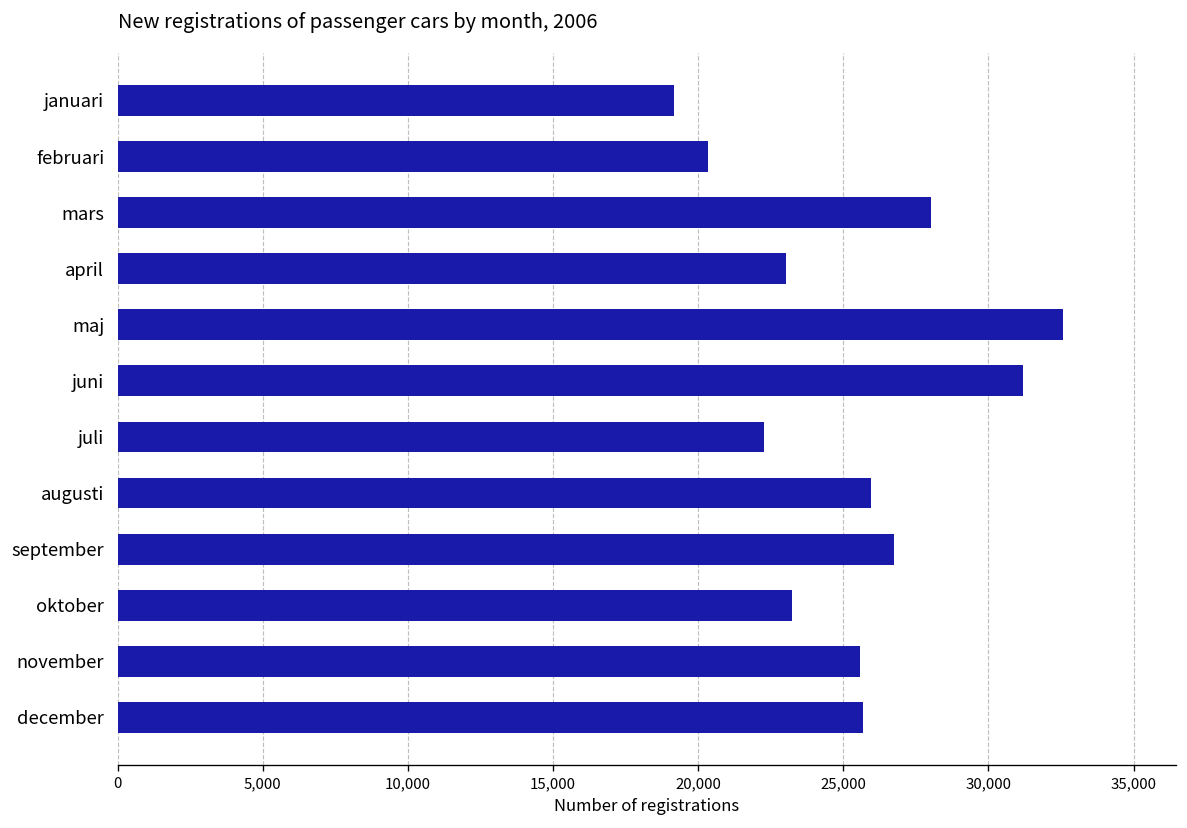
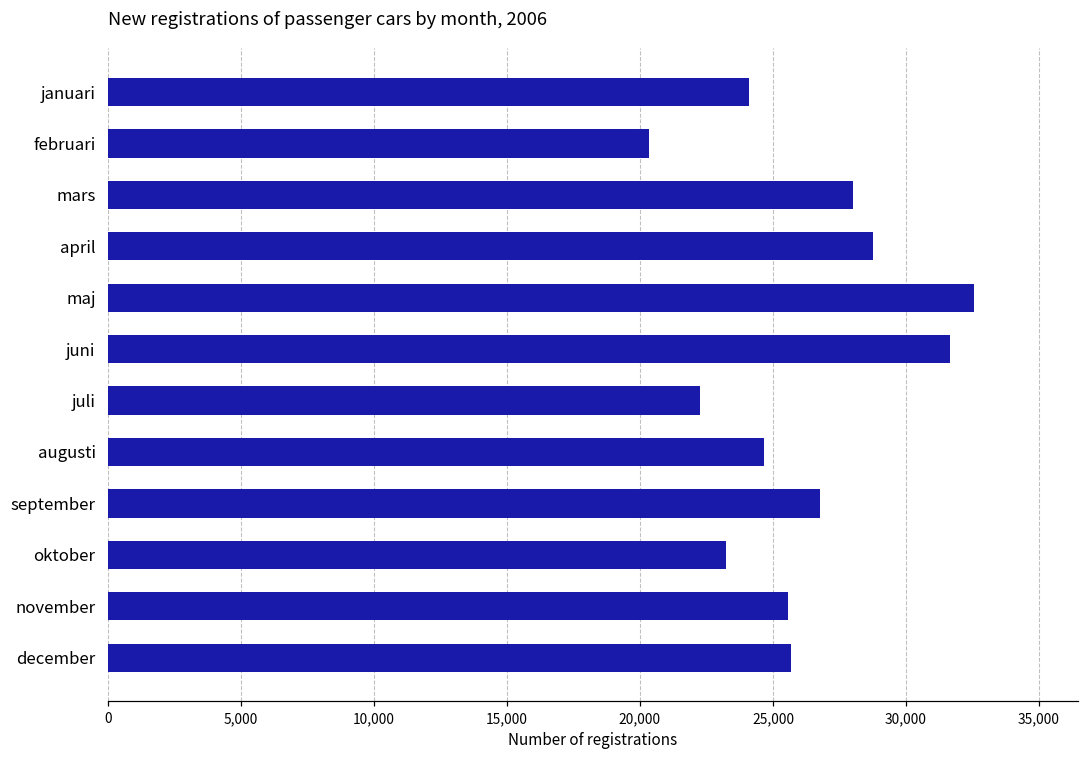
januari: 19,200 -> 24,100
april: 23,000 -> 28,800
juni: 31,200 -> 31,700
augusti: 26,000 -> 24,700
